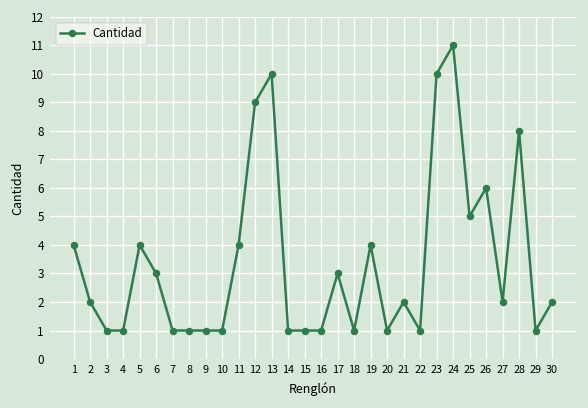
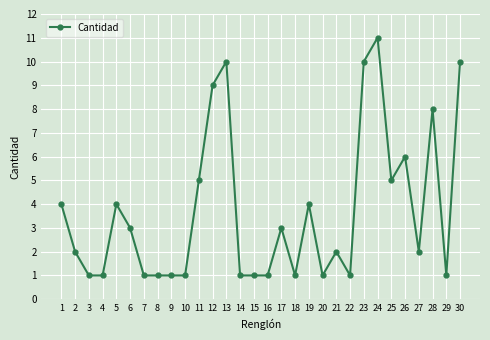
11: 4 -> 5
30: 2 -> 10
